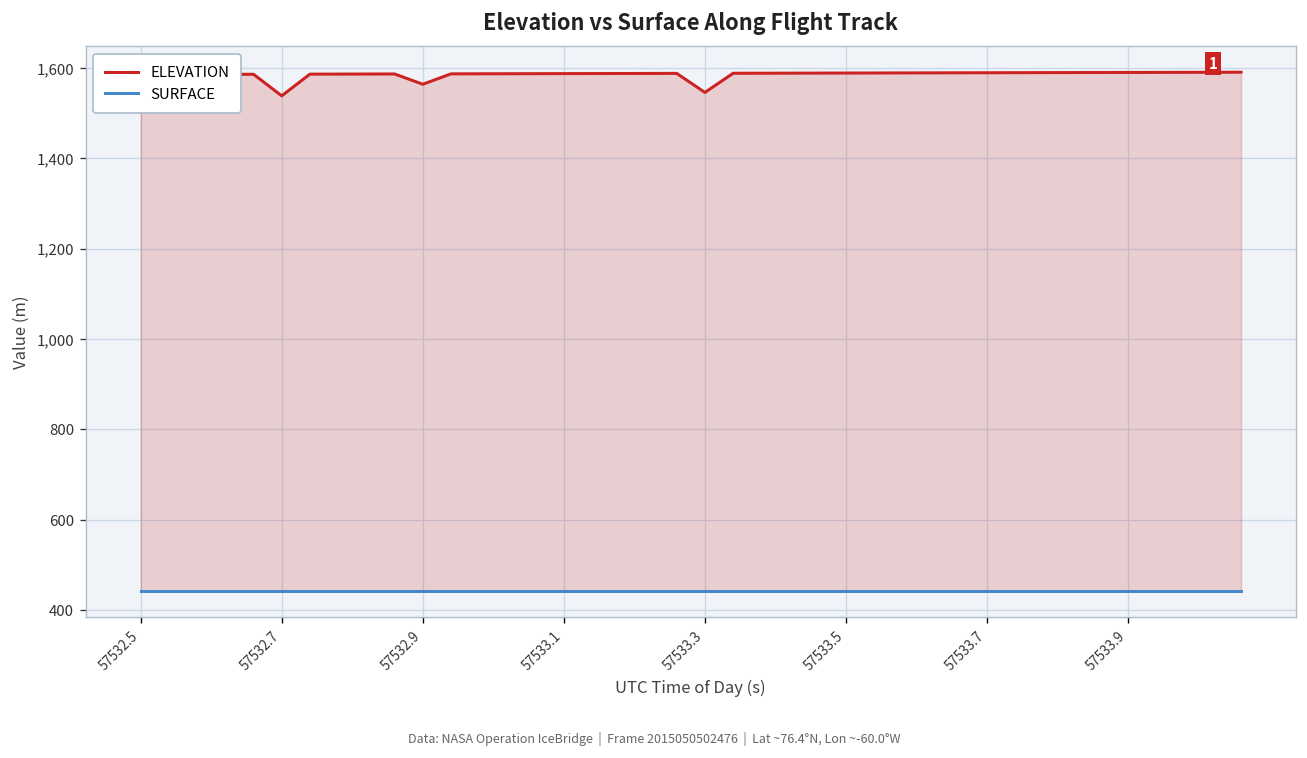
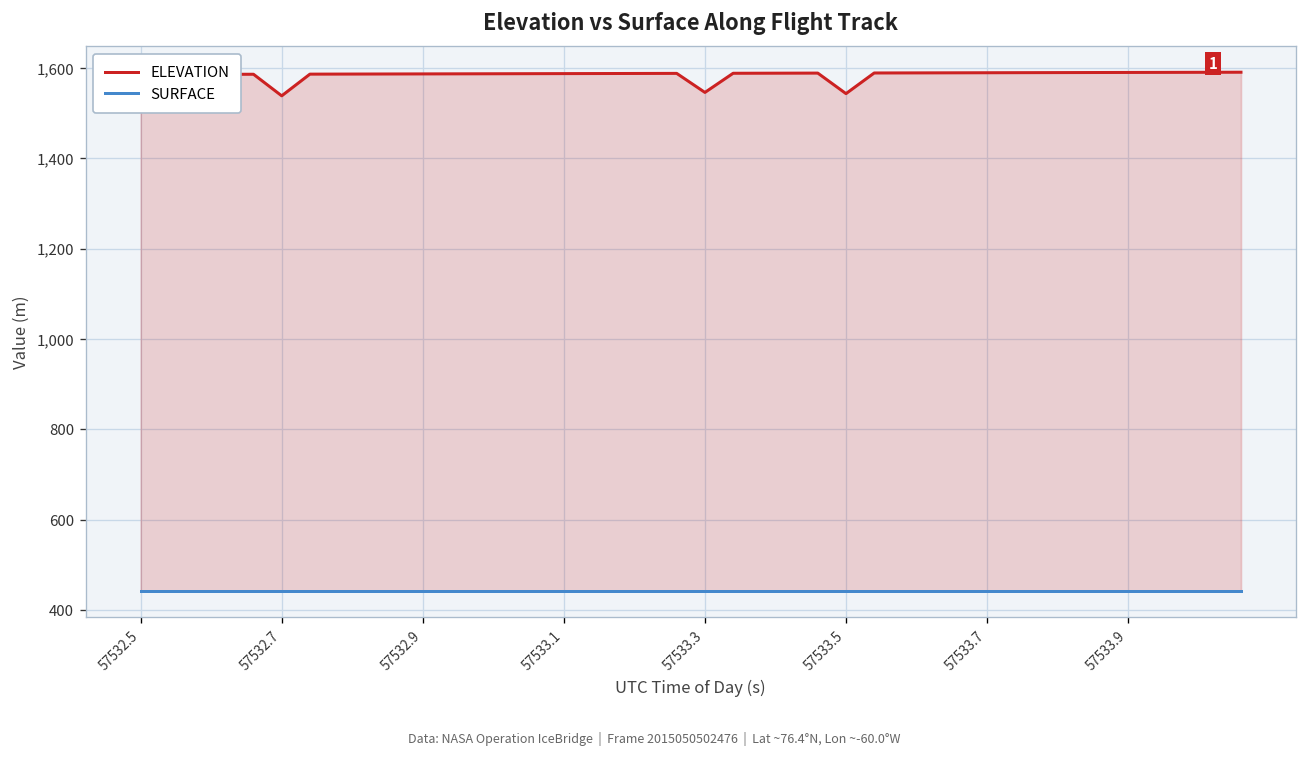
ELEVATION, 57532.9: 1,560 -> 1,590
ELEVATION, 57533.5: 1,590 -> 1,540
